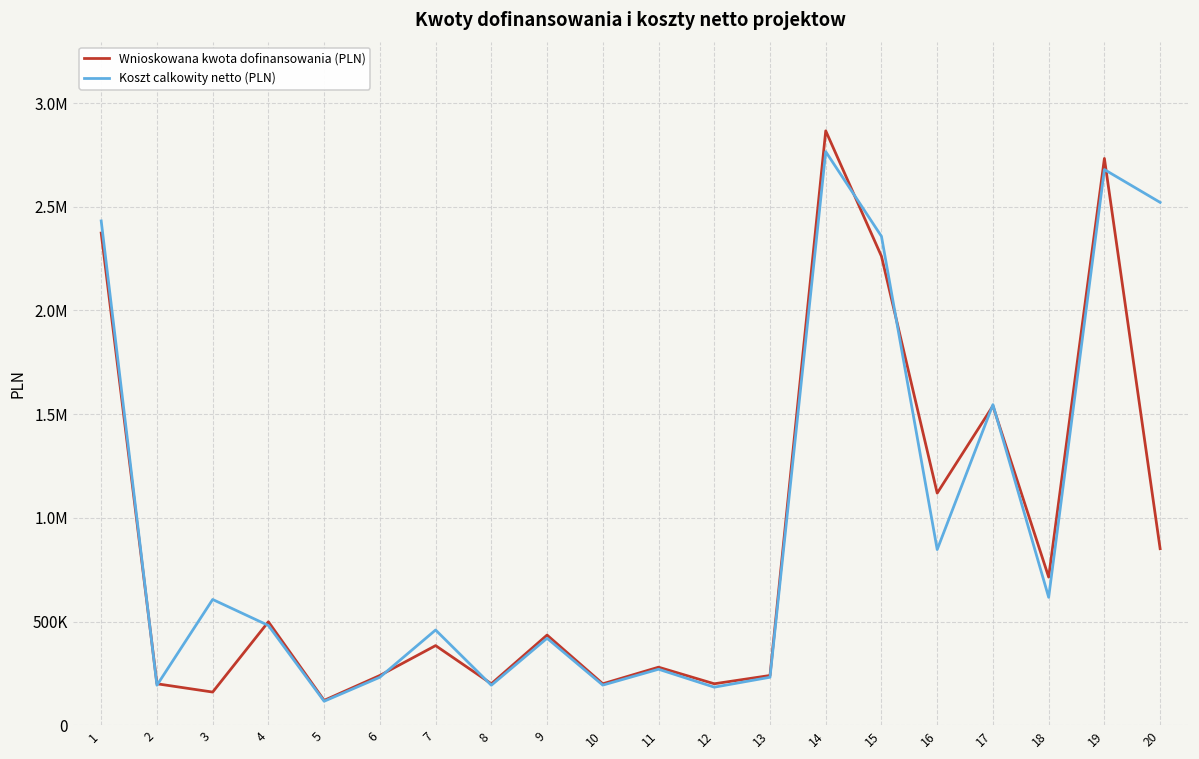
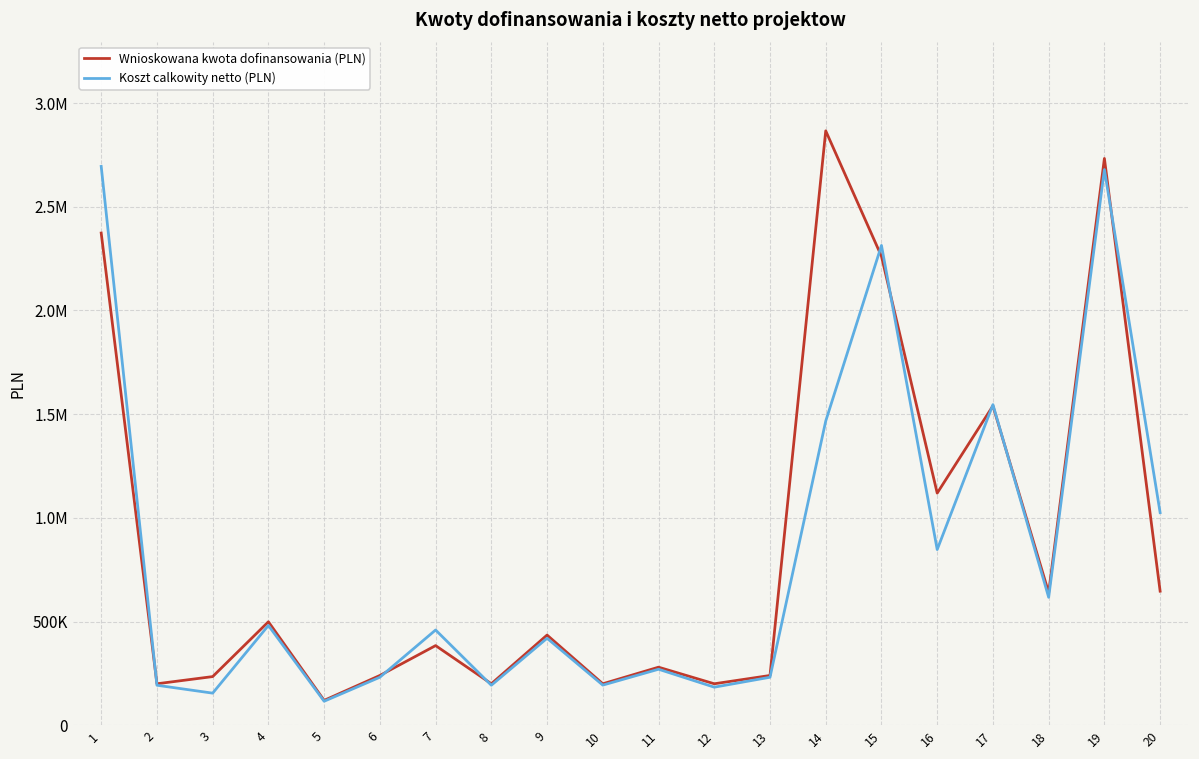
Koszt calkowity netto (PLN), 1: 2430000 -> 2690000
Wnioskowana kwota dofinansowania (PLN), 3: 160000 -> 230000
Koszt calkowity netto (PLN), 3: 610000 -> 150000
Koszt calkowity netto (PLN), 14: 2770000 -> 1470000
Koszt calkowity netto (PLN), 15: 2360000 -> 2310000
Wnioskowana kwota dofinansowania (PLN), 18: 710000 -> 640000
Wnioskowana kwota dofinansowania (PLN), 20: 850000 -> 650000
Koszt calkowity netto (PLN), 20: 2520000 -> 1030000
